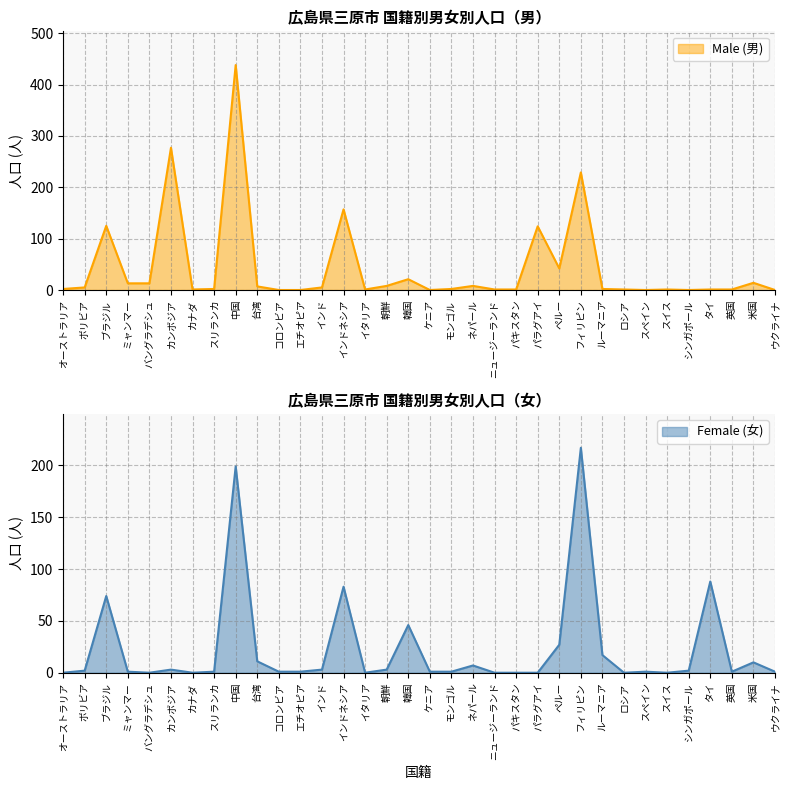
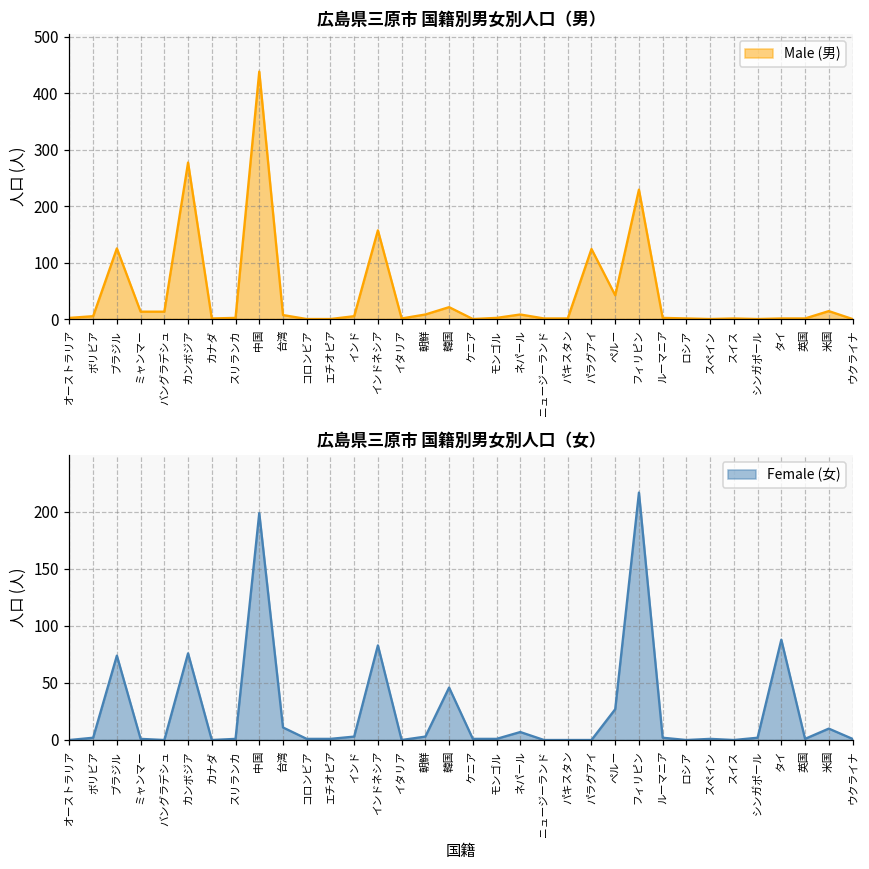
広島県三原市 国籍別男女別人口（女）, カンボジア: 3 -> 76
広島県三原市 国籍別男女別人口（女）, ルーマニア: 17 -> 2
